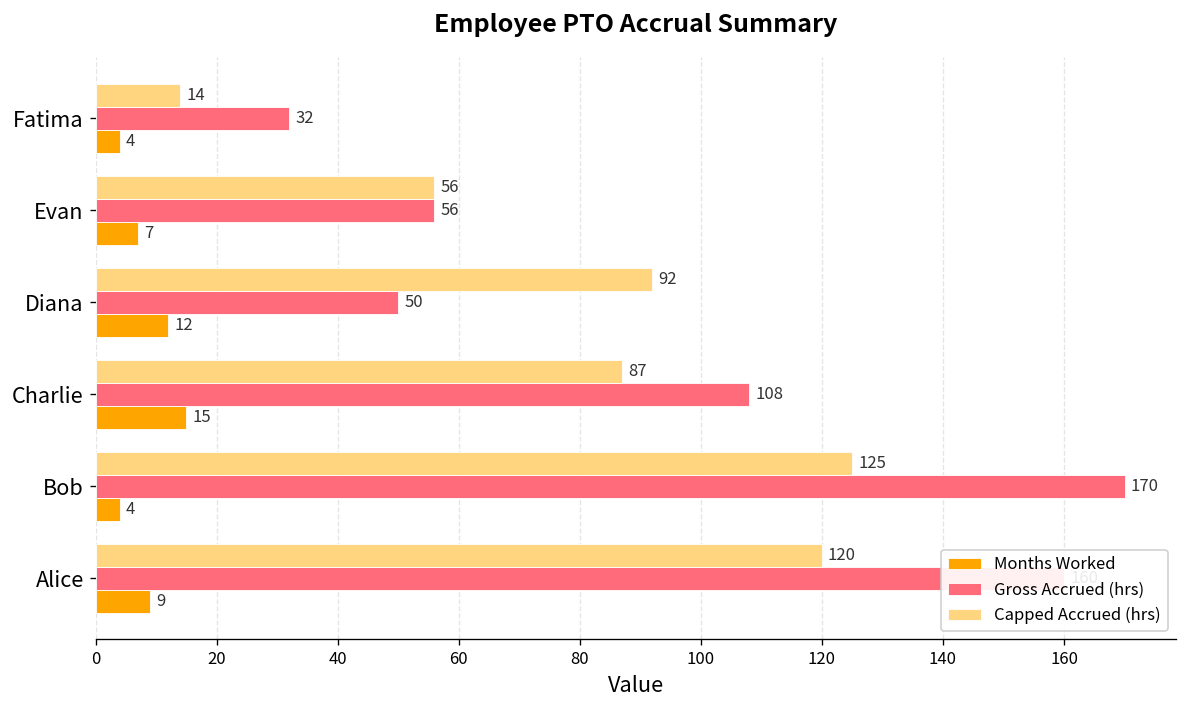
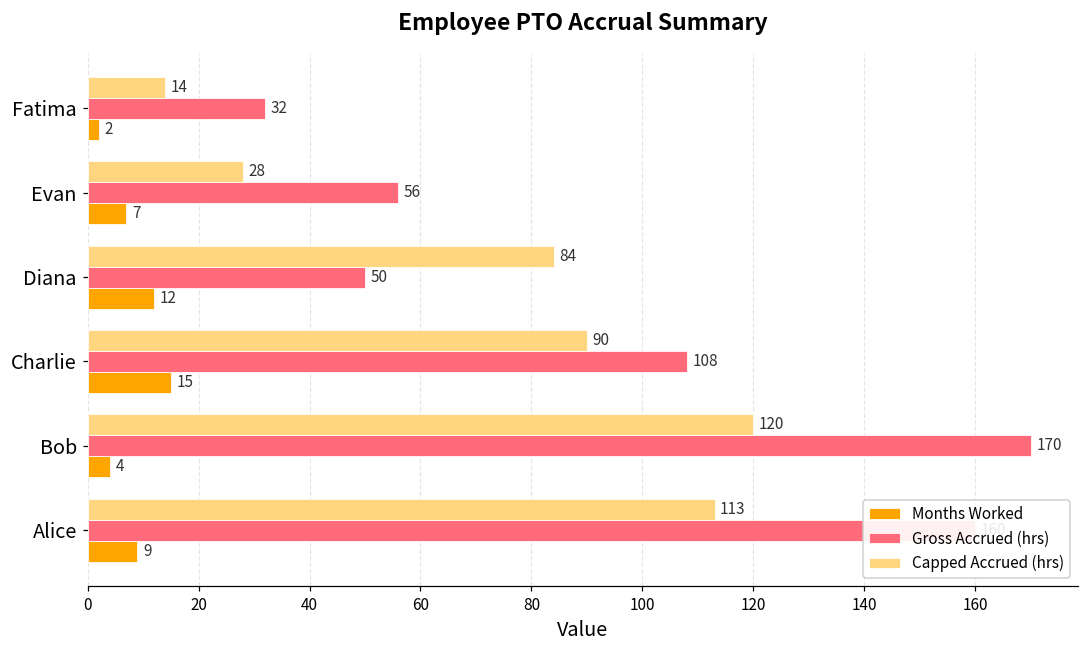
Months Worked, Fatima: 4 -> 2
Capped Accrued (hrs), Evan: 56 -> 28
Capped Accrued (hrs), Diana: 92 -> 84
Capped Accrued (hrs), Charlie: 87 -> 90
Capped Accrued (hrs), Bob: 125 -> 120
Capped Accrued (hrs), Alice: 120 -> 113
